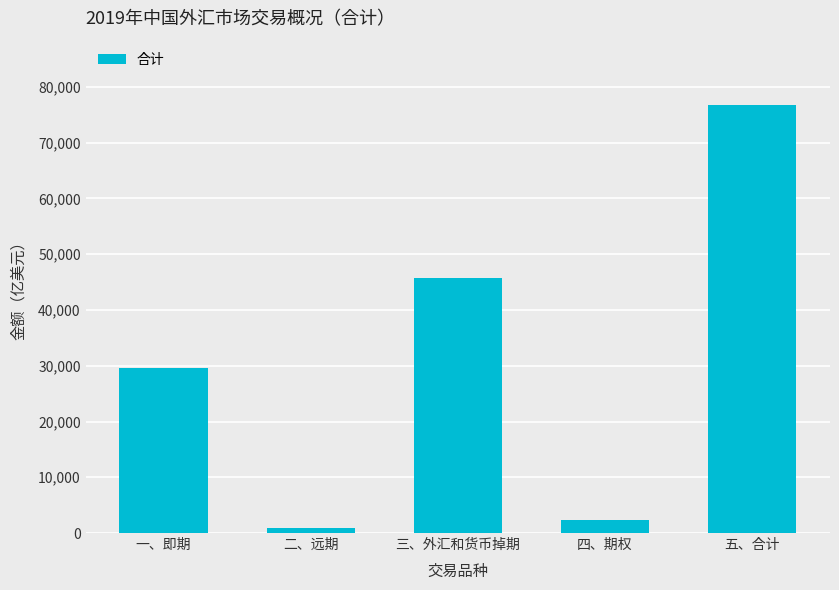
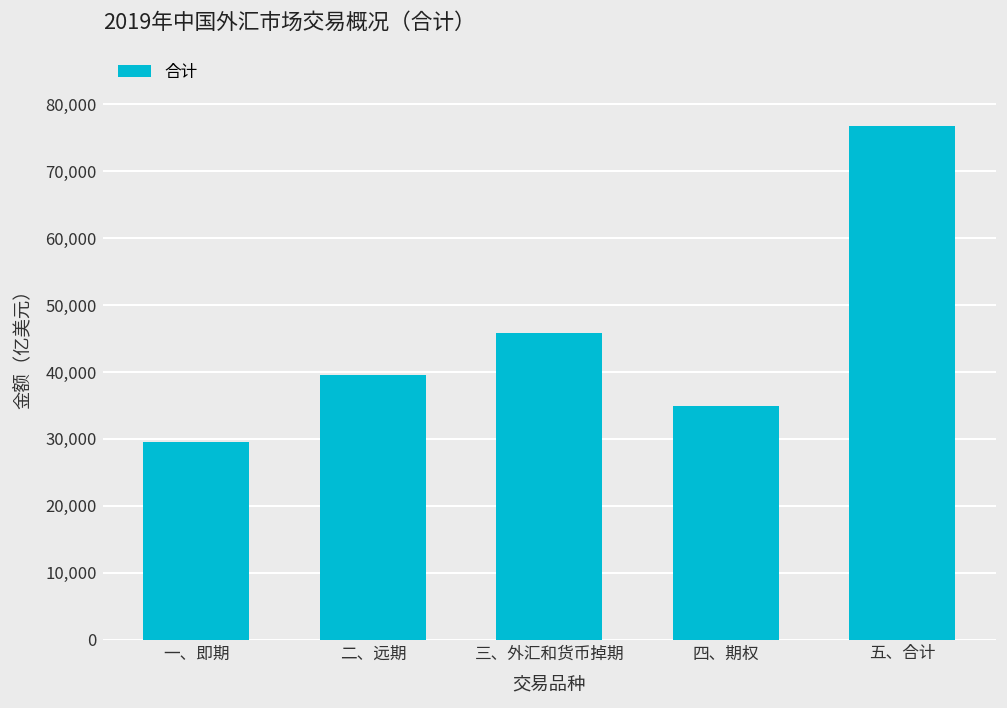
二、远期: 1,000 -> 40,000
四、期权: 2,000 -> 35,000
